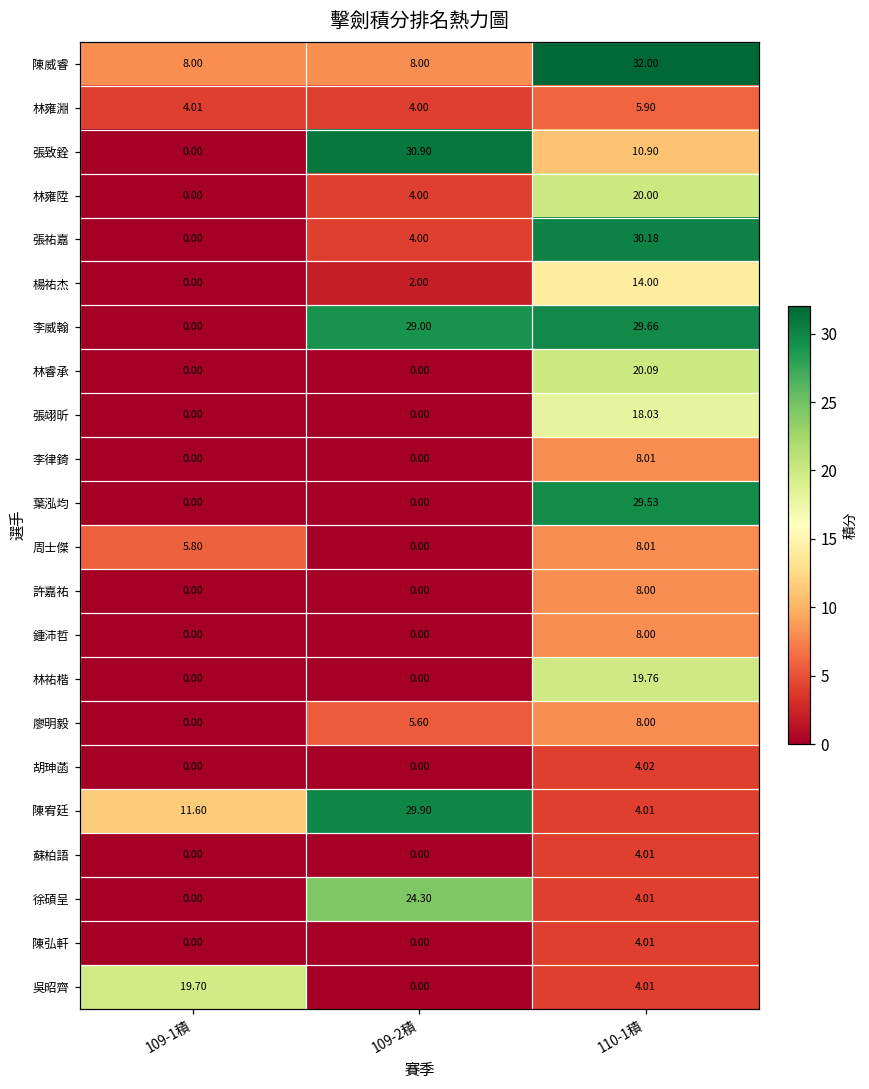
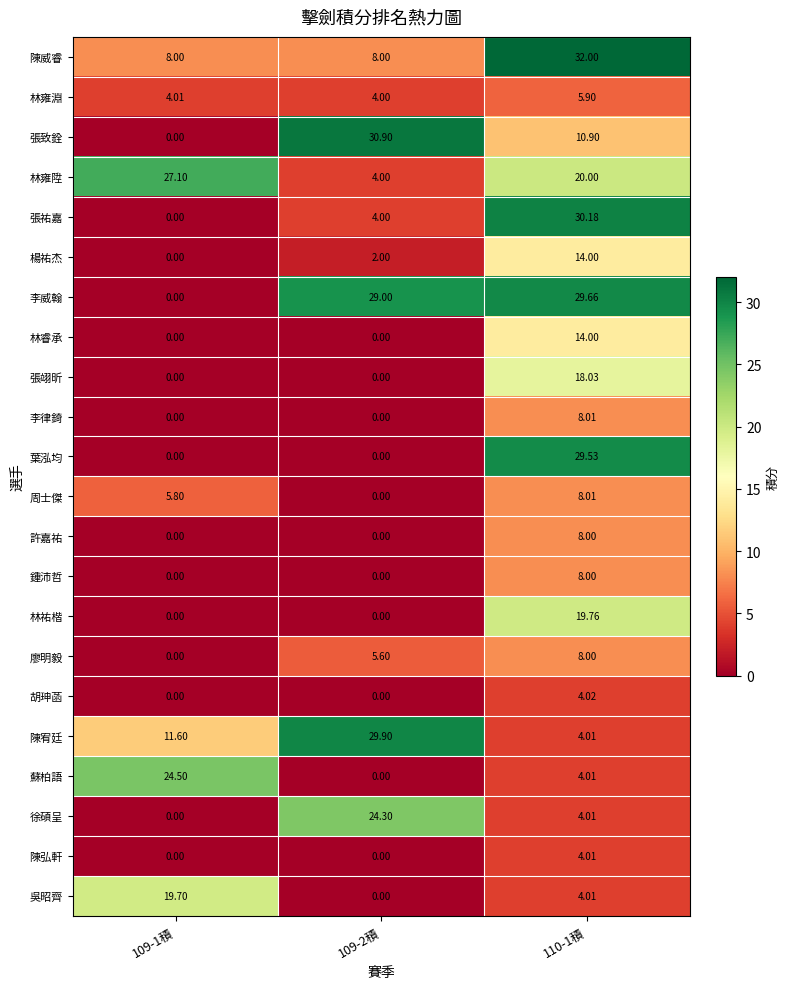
林雍陞, 109-1積: 0.00 -> 27.10
林睿承, 110-1積: 20.09 -> 14.00
蘇柏語, 109-1積: 0.00 -> 24.50
